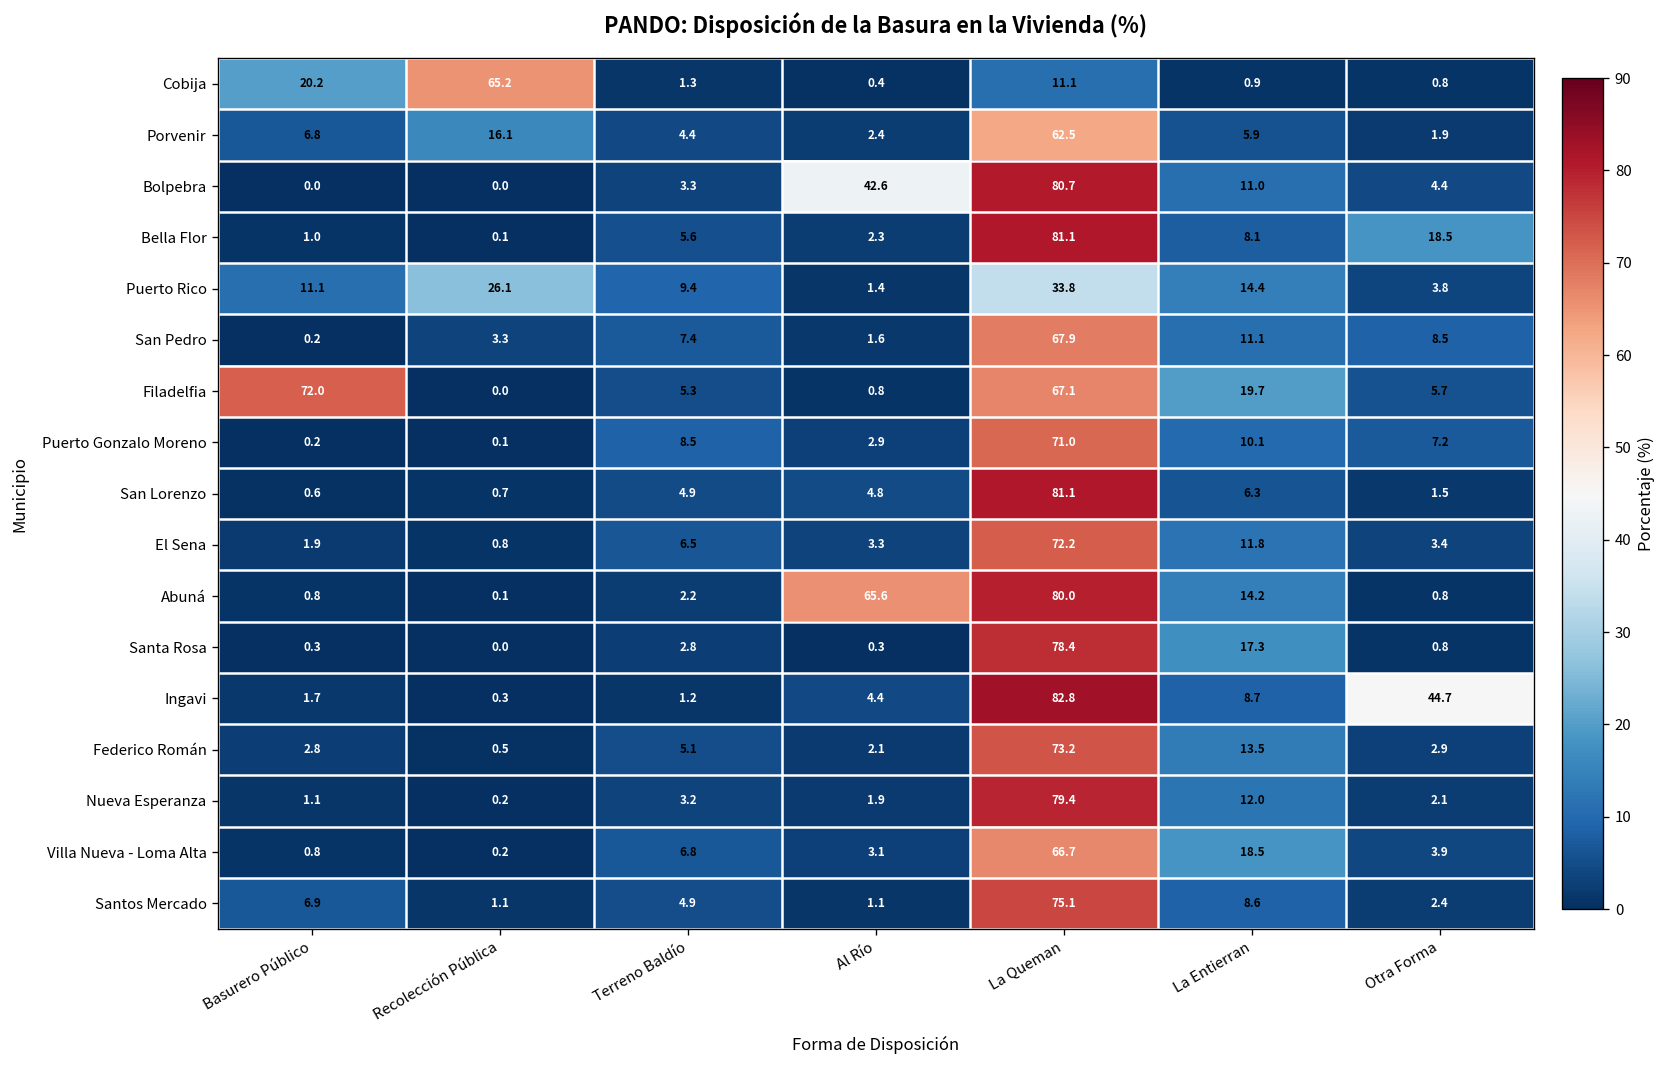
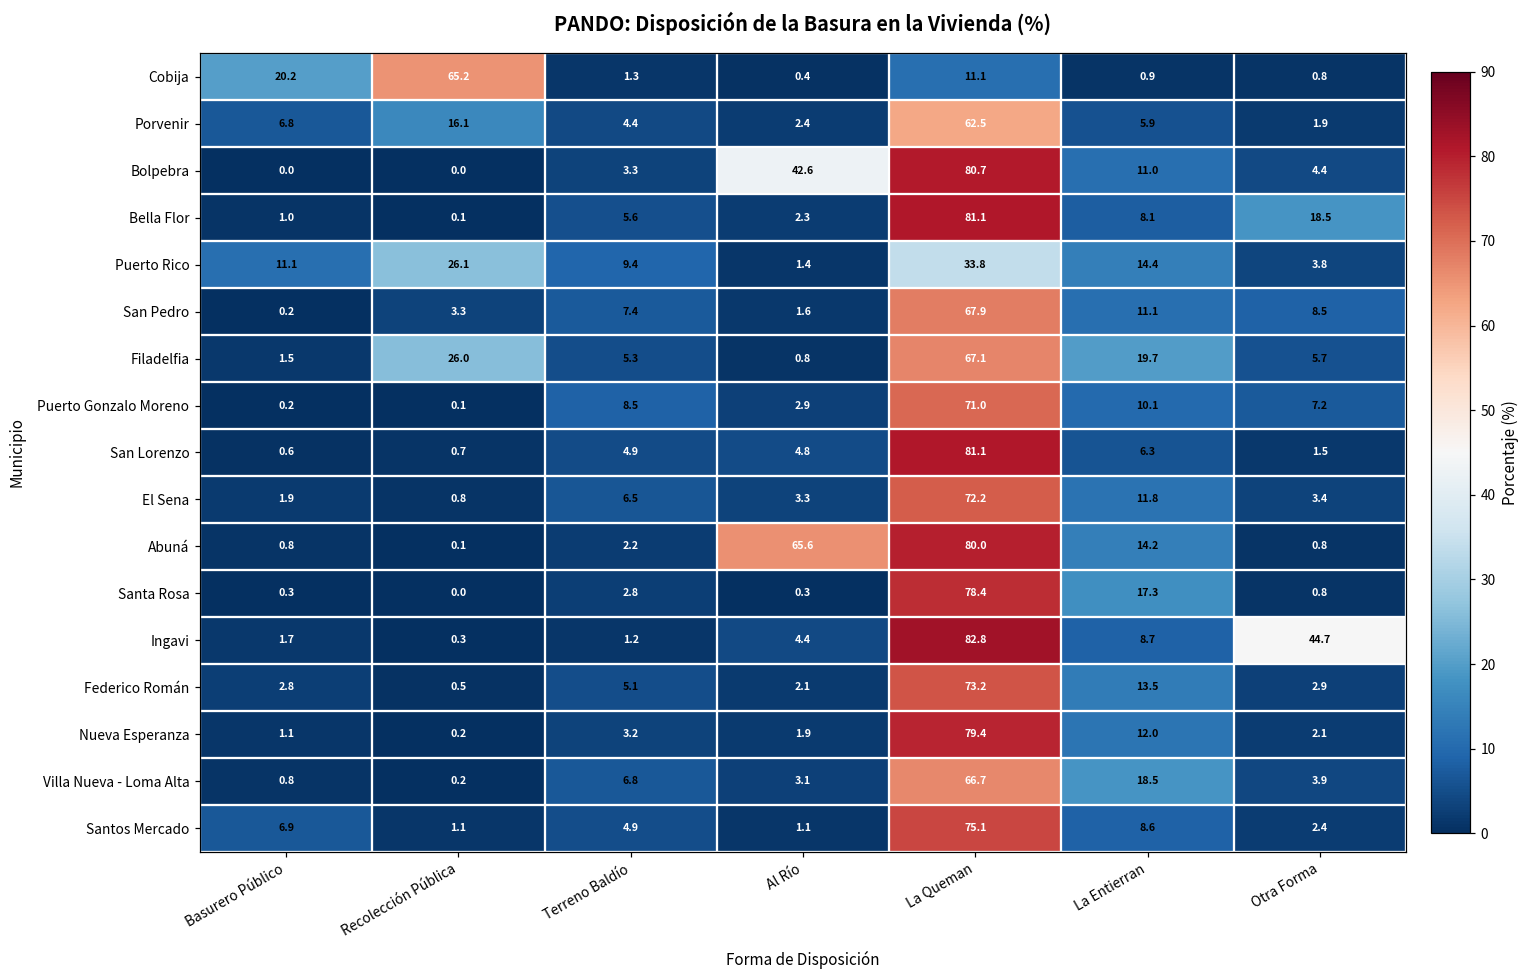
Filadelfia, Basurero Público: 72.0 -> 1.5
Filadelfia, Recolección Pública: 0.0 -> 26.0
